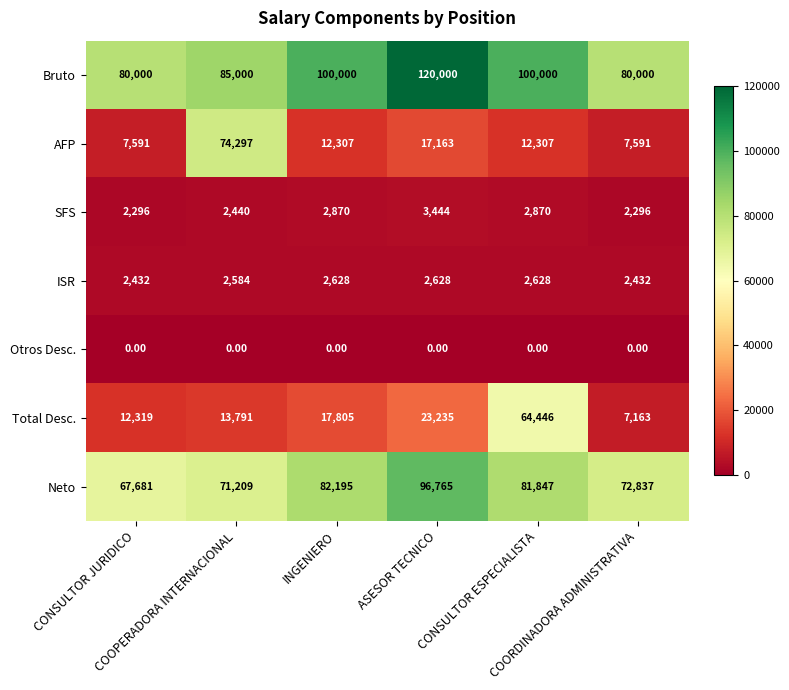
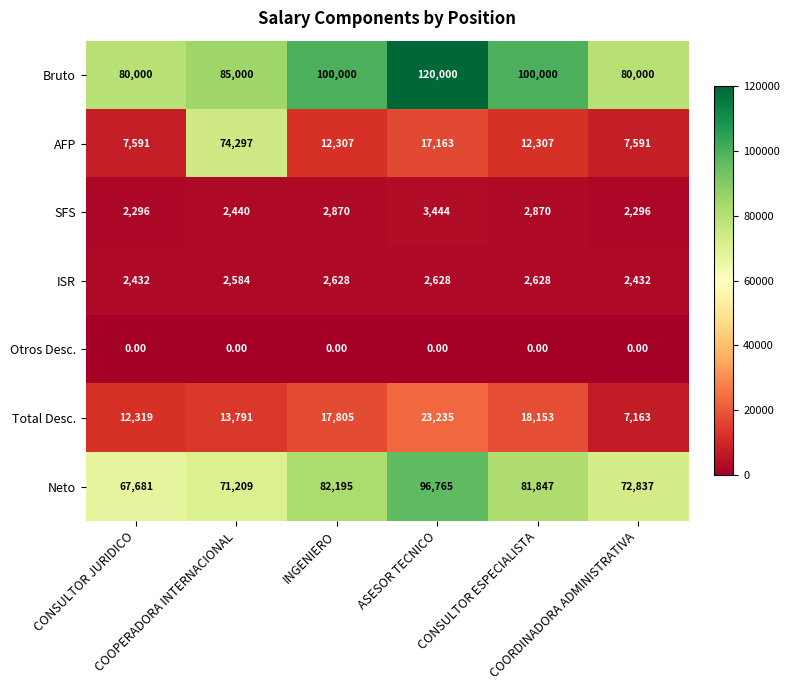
Total Desc., CONSULTOR ESPECIALISTA: 64,446 -> 18,153
